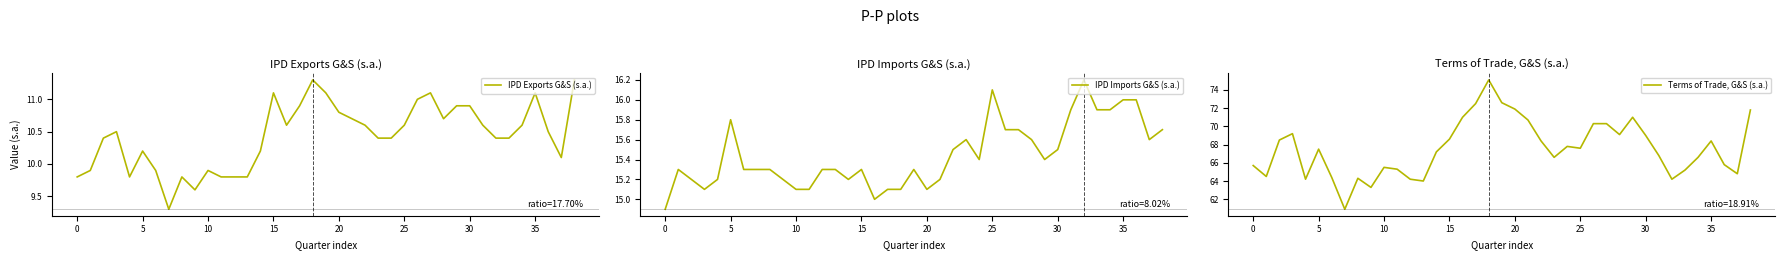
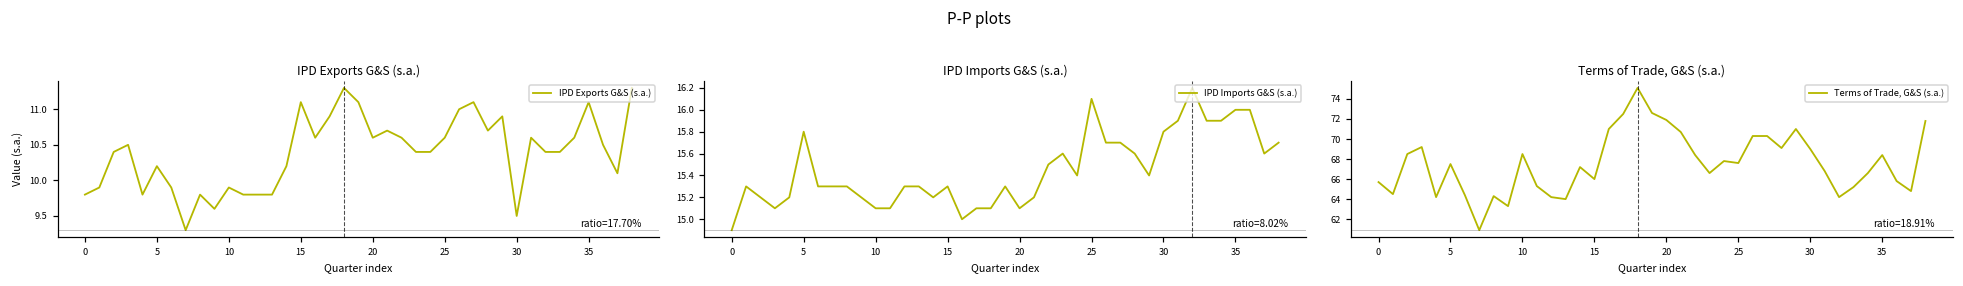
IPD Exports G&S (s.a.), 20: 10.8 -> 10.6
IPD Exports G&S (s.a.), 30: 10.9 -> 9.5
IPD Imports G&S (s.a.), 30: 15.5 -> 15.8
Terms of Trade, G&S (s.a.), 10: 66 -> 69
Terms of Trade, G&S (s.a.), 15: 69 -> 66
